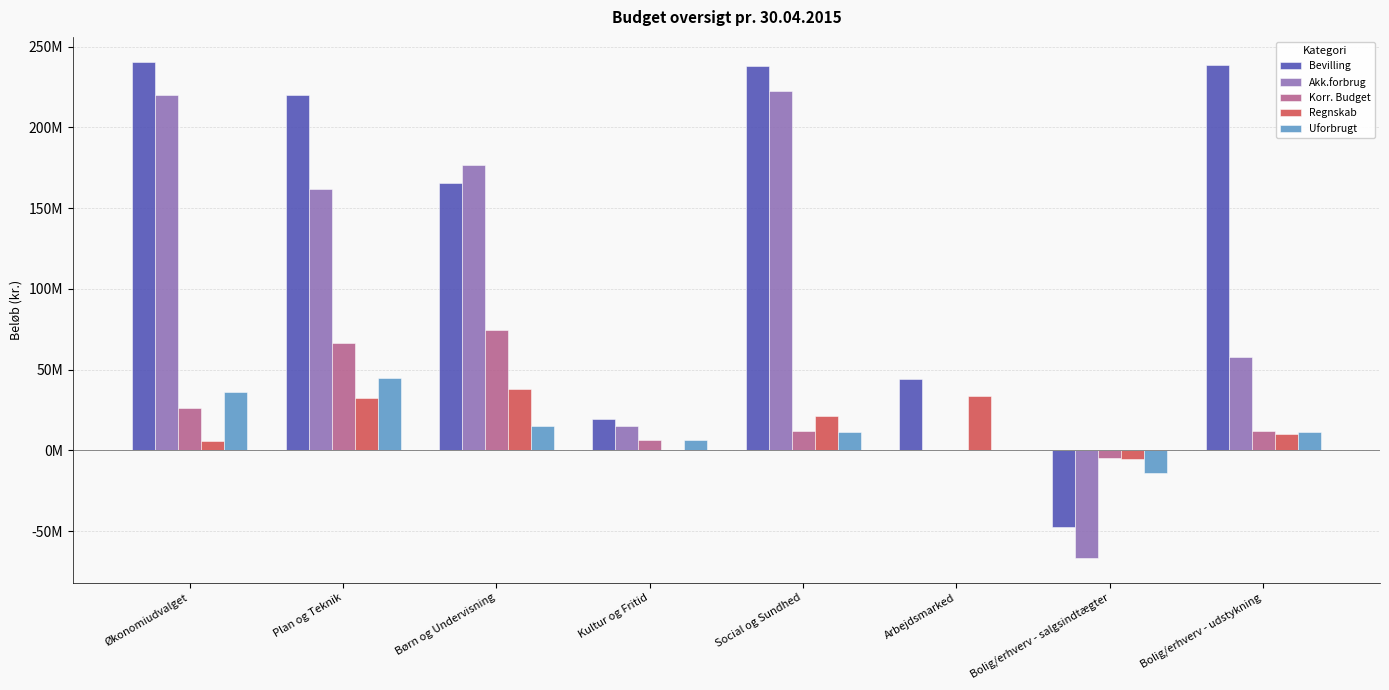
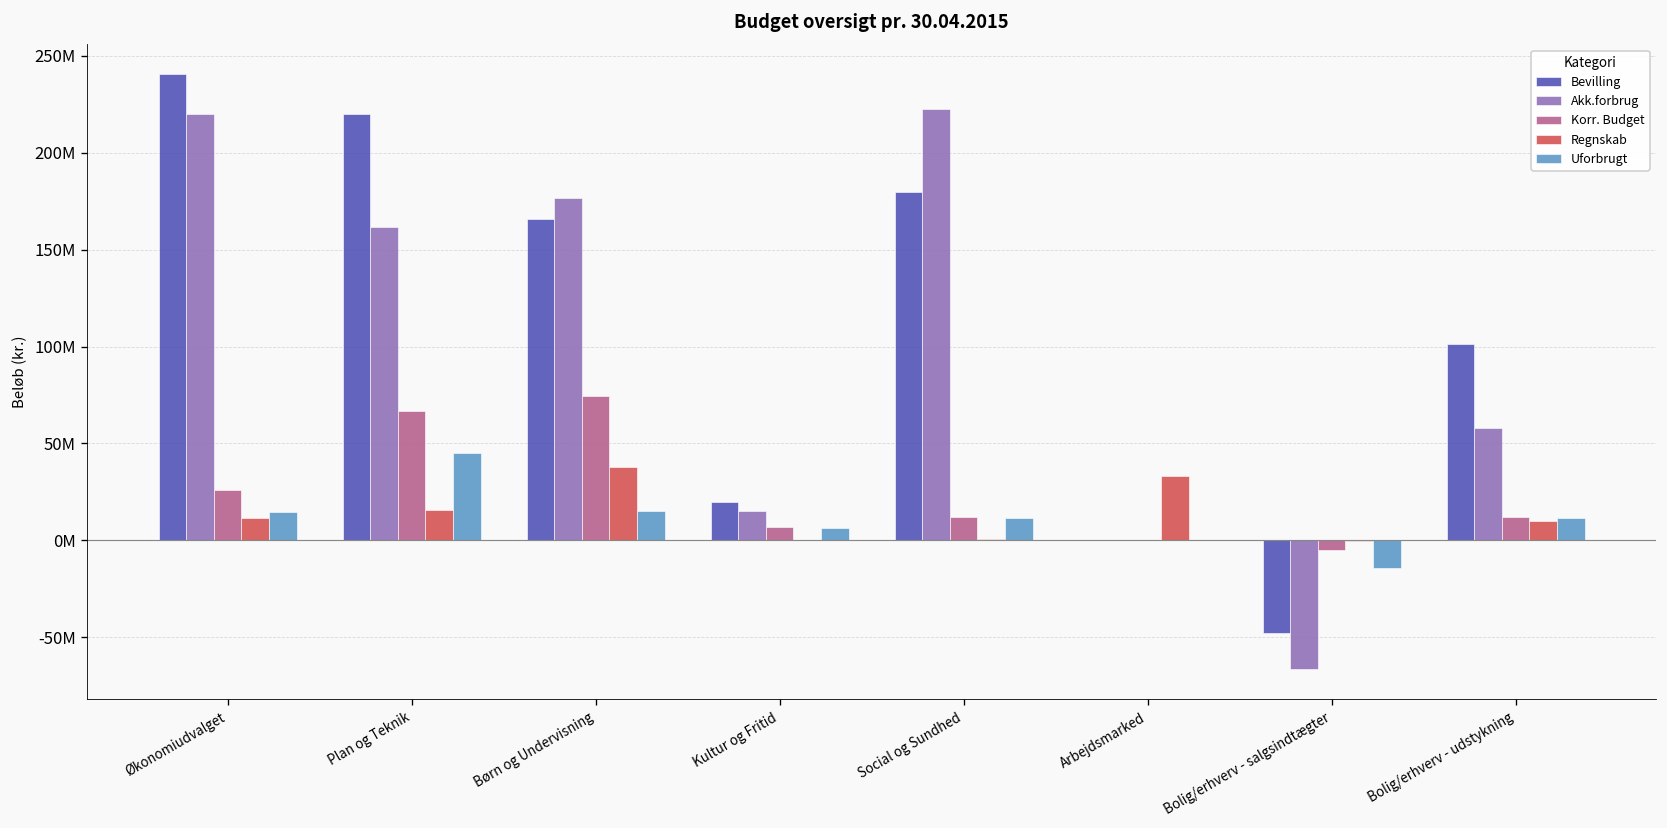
Regnskab, Økonomiudvalget: 6000000 -> 11000000
Uforbrugt, Økonomiudvalget: 36000000 -> 15000000
Regnskab, Plan og Teknik: 32000000 -> 16000000
Bevilling, Social og Sundhed: 238000000 -> 180000000
Regnskab, Social og Sundhed: 22000000 -> 1000000
Bevilling, Arbejdsmarked: 44000000 -> 0
Regnskab, Bolig/erhverv - salgsindtægter: -5000000 -> 0
Bevilling, Bolig/erhverv - udstykning: 239000000 -> 101000000
